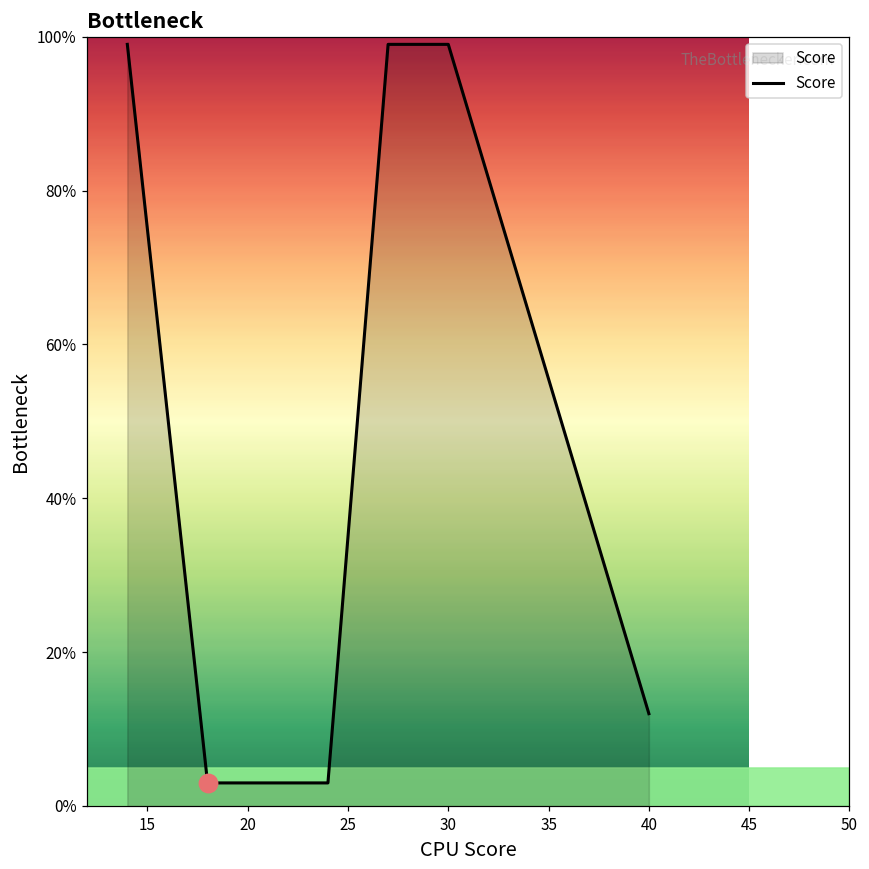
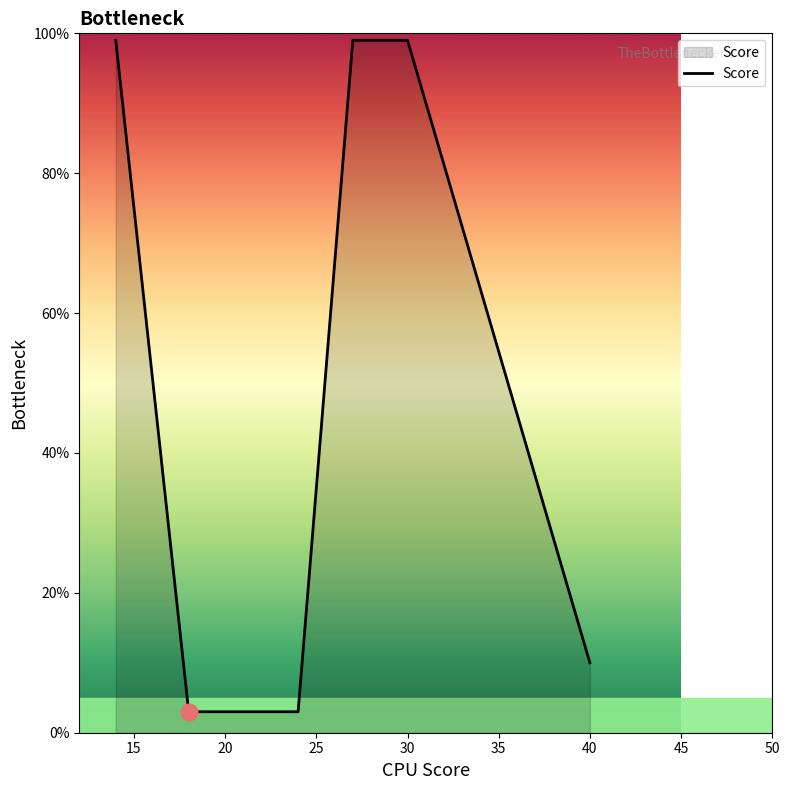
Score, 40: 12% -> 10%
